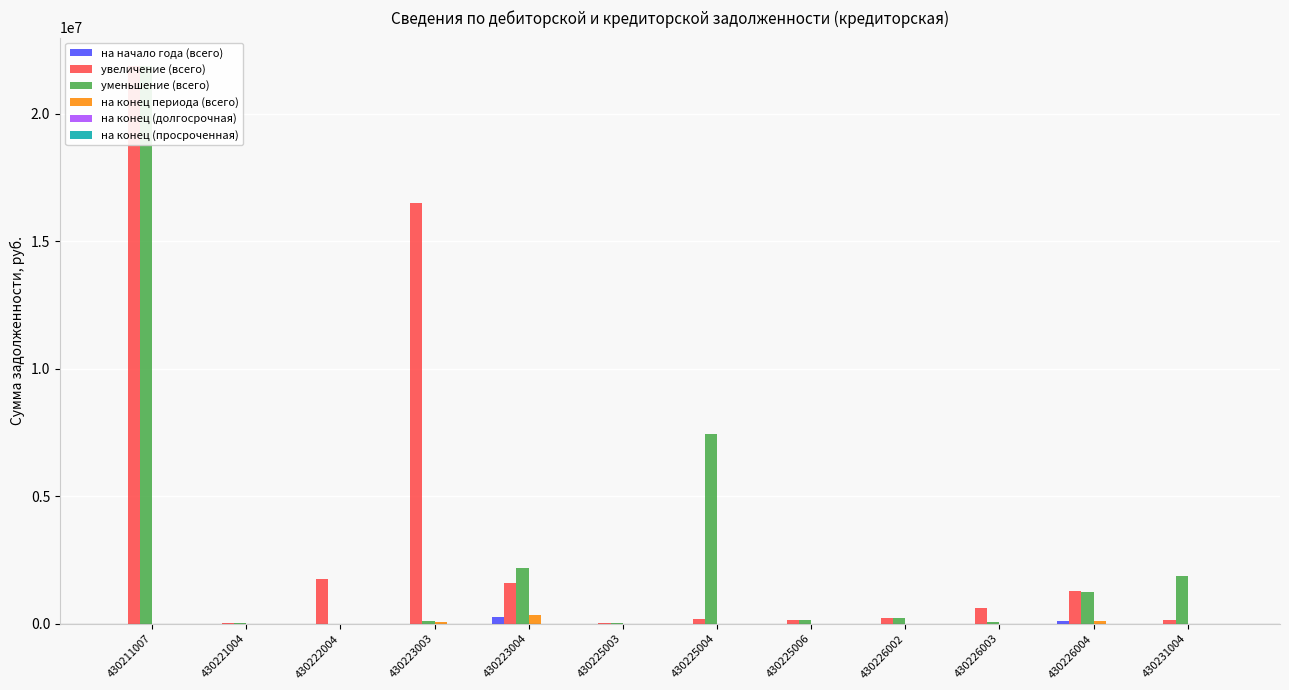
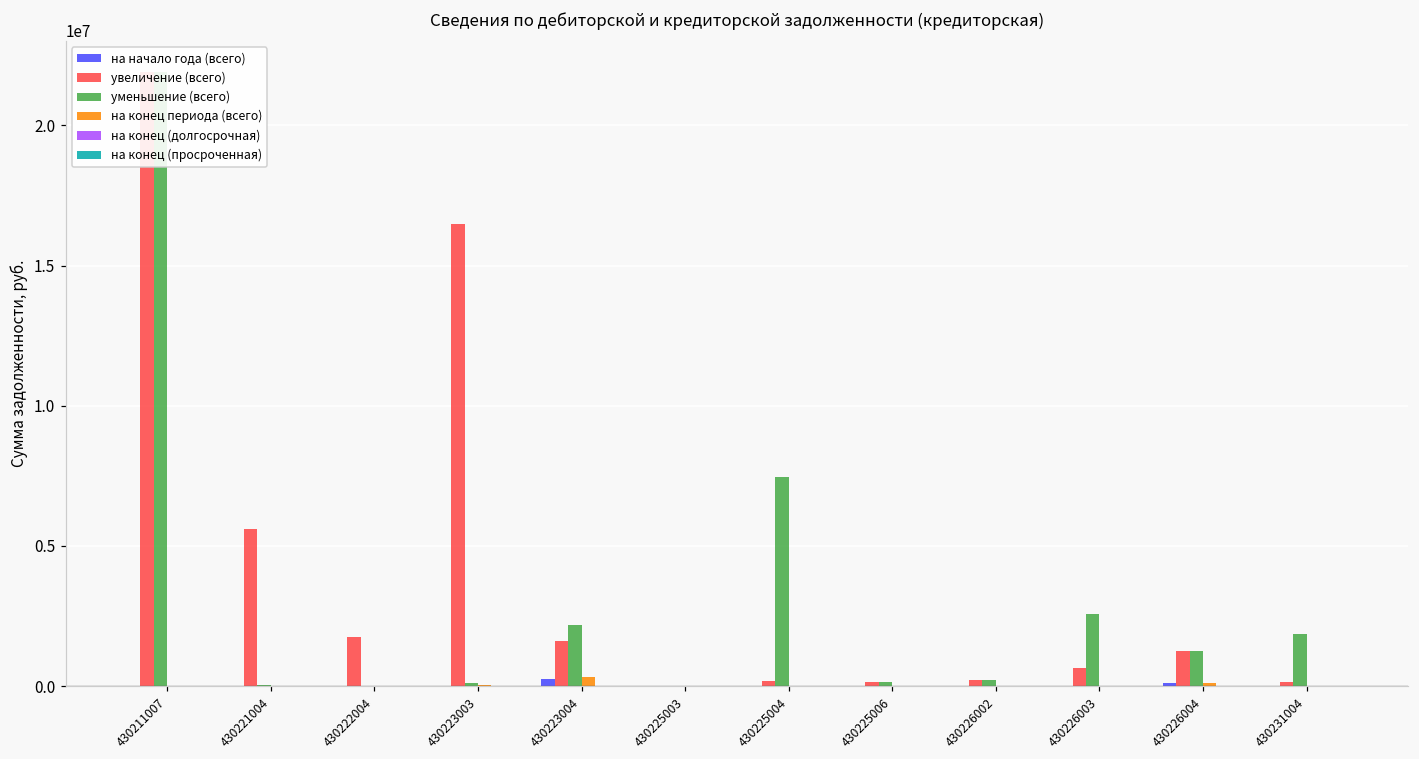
увеличение (всего), 430221004: 0 -> 5600000
уменьшение (всего), 430226003: 100000 -> 2600000
